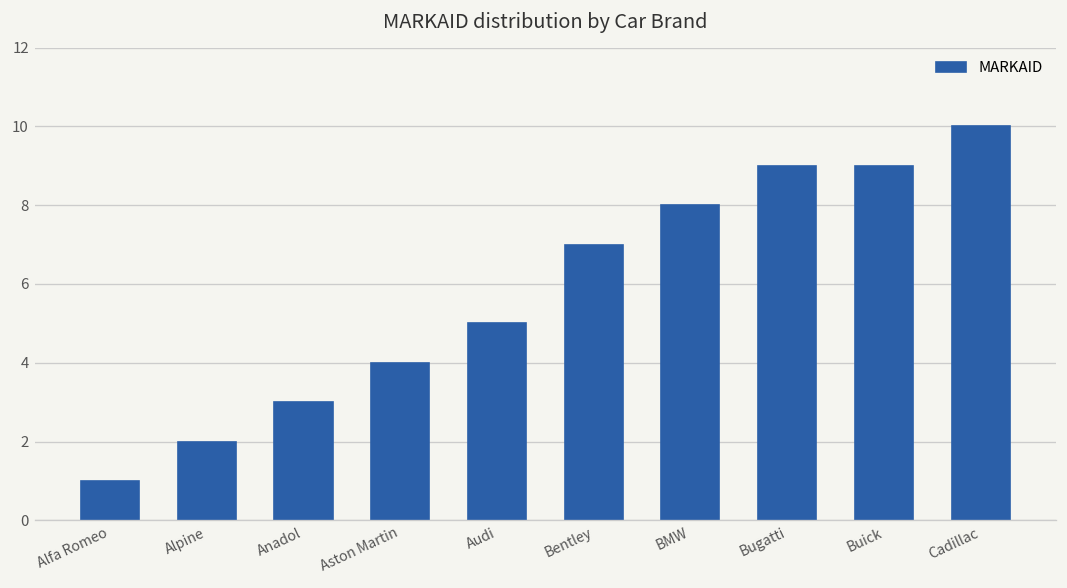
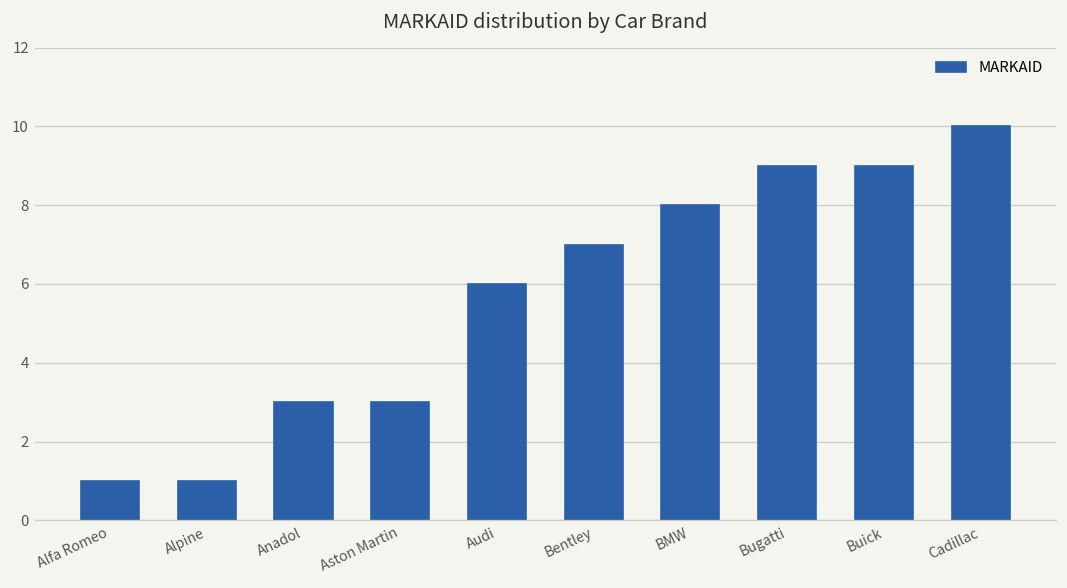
Alpine: 2 -> 1
Aston Martin: 4 -> 3
Audi: 5 -> 6
